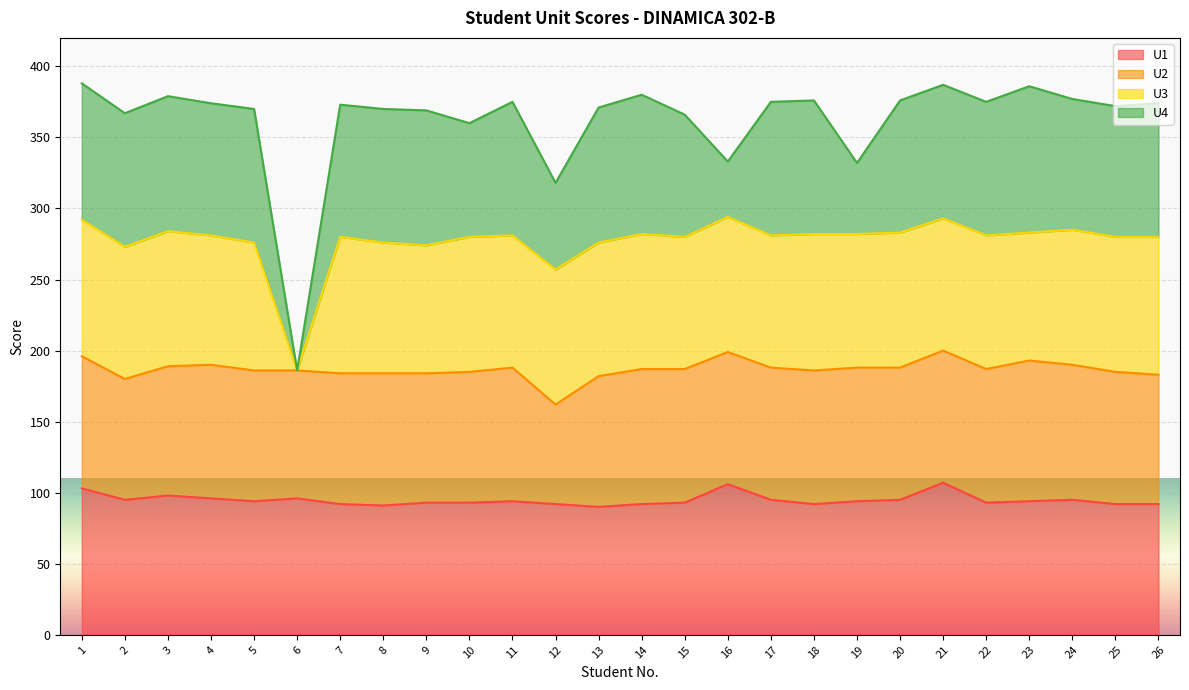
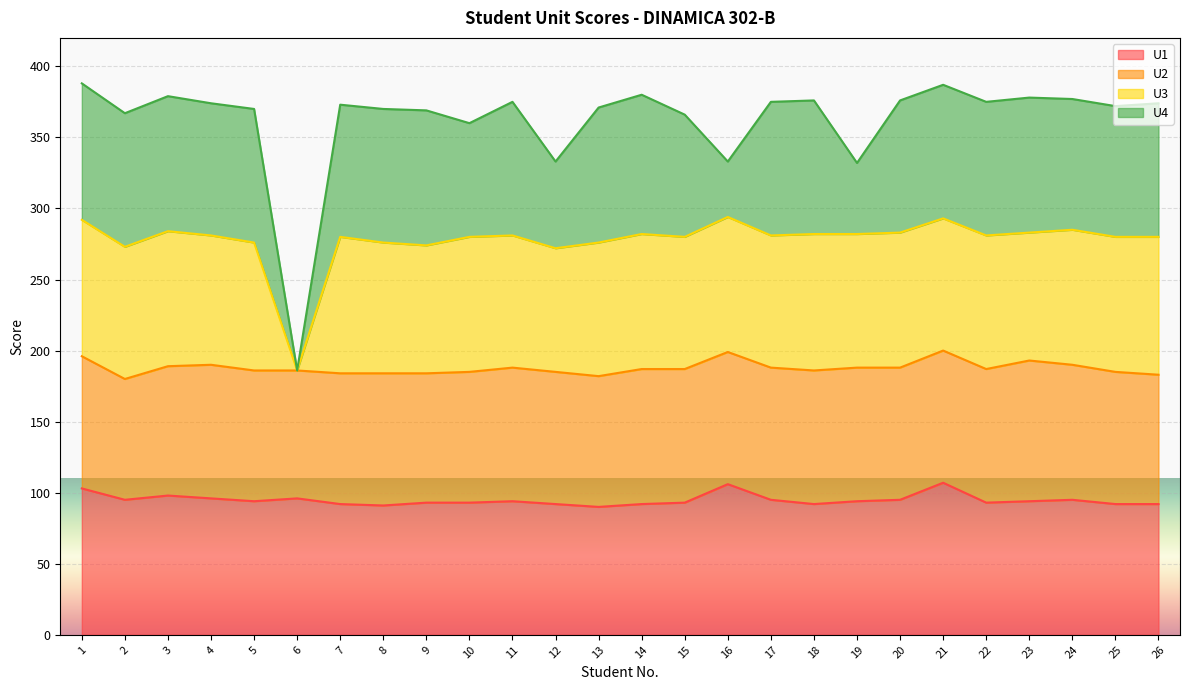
U2, 12: 70 -> 93
U3, 12: 95 -> 87
U4, 23: 103 -> 95
